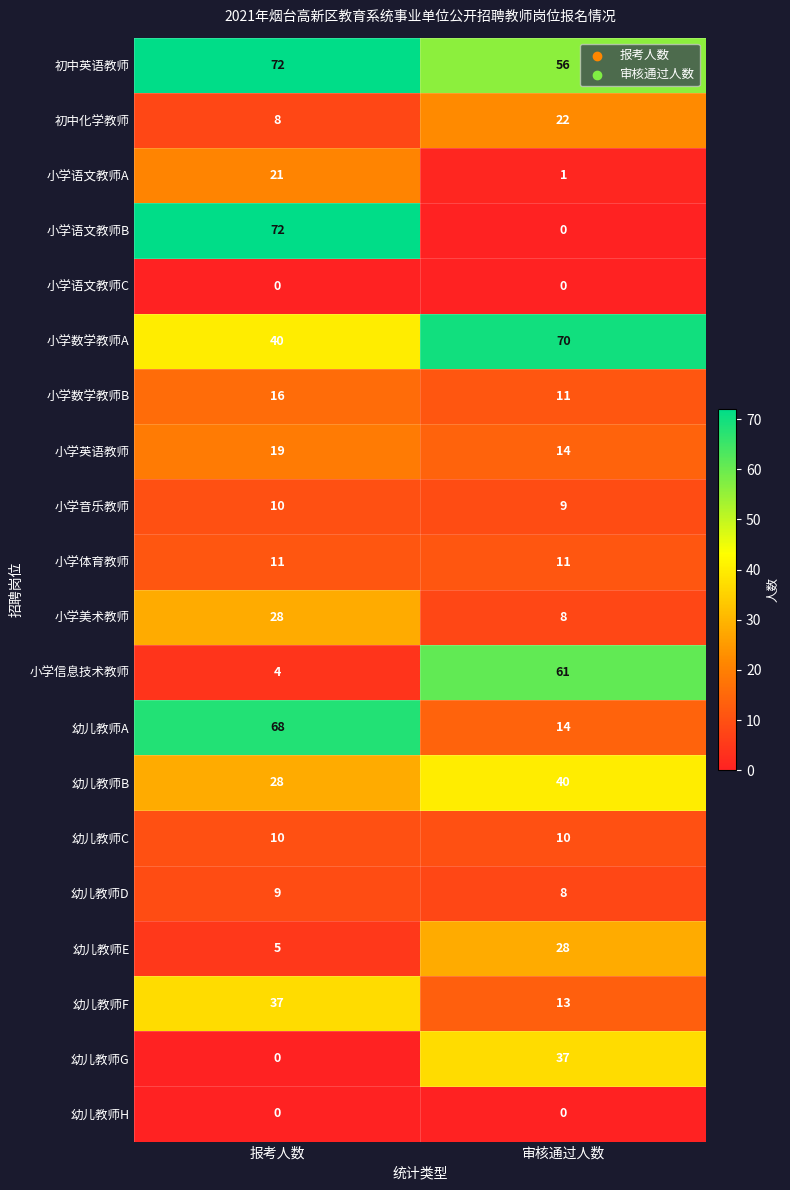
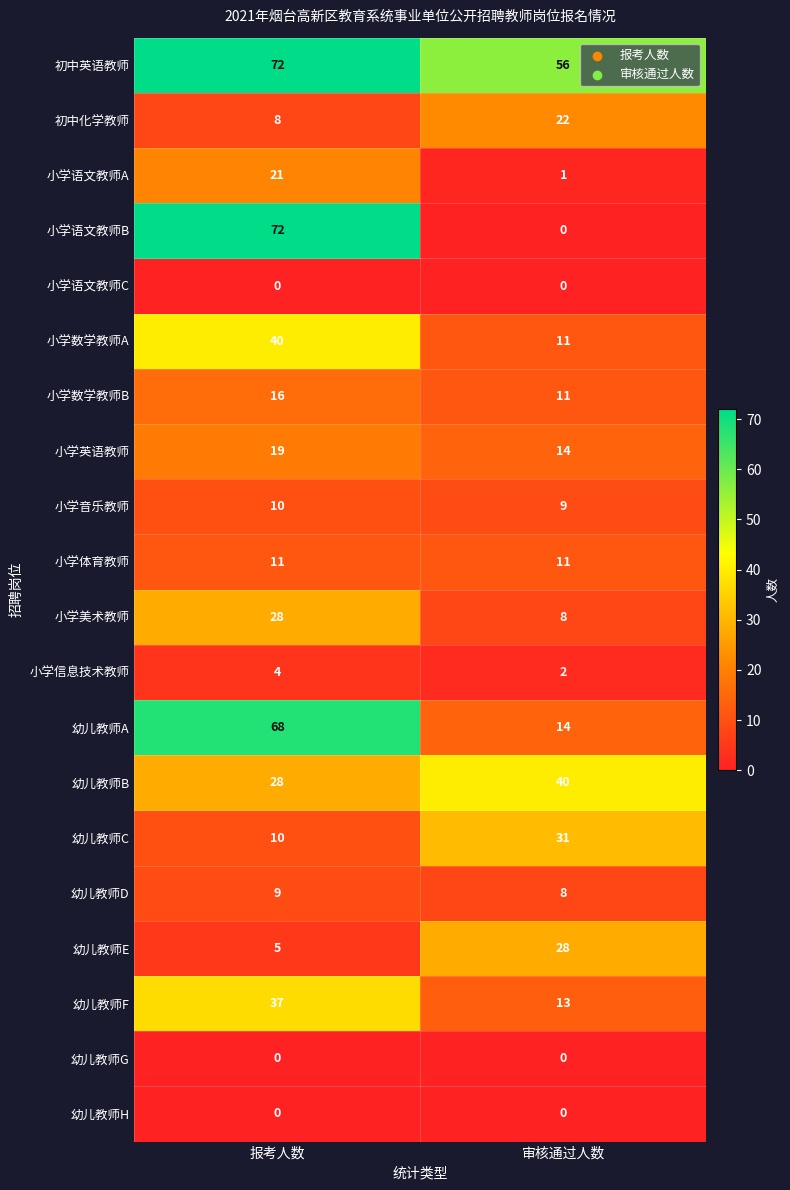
小学数学教师A, 审核通过人数: 70 -> 11
小学信息技术教师, 审核通过人数: 61 -> 2
幼儿教师C, 审核通过人数: 10 -> 31
幼儿教师G, 审核通过人数: 37 -> 0
